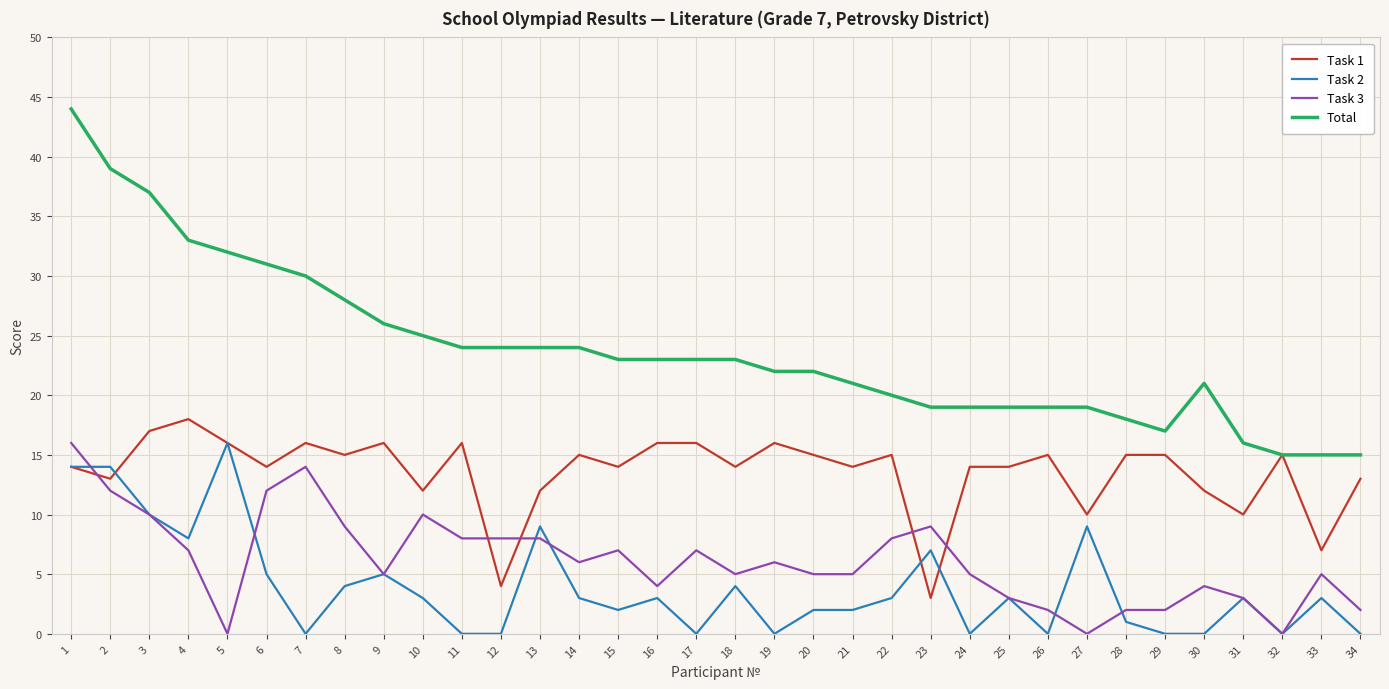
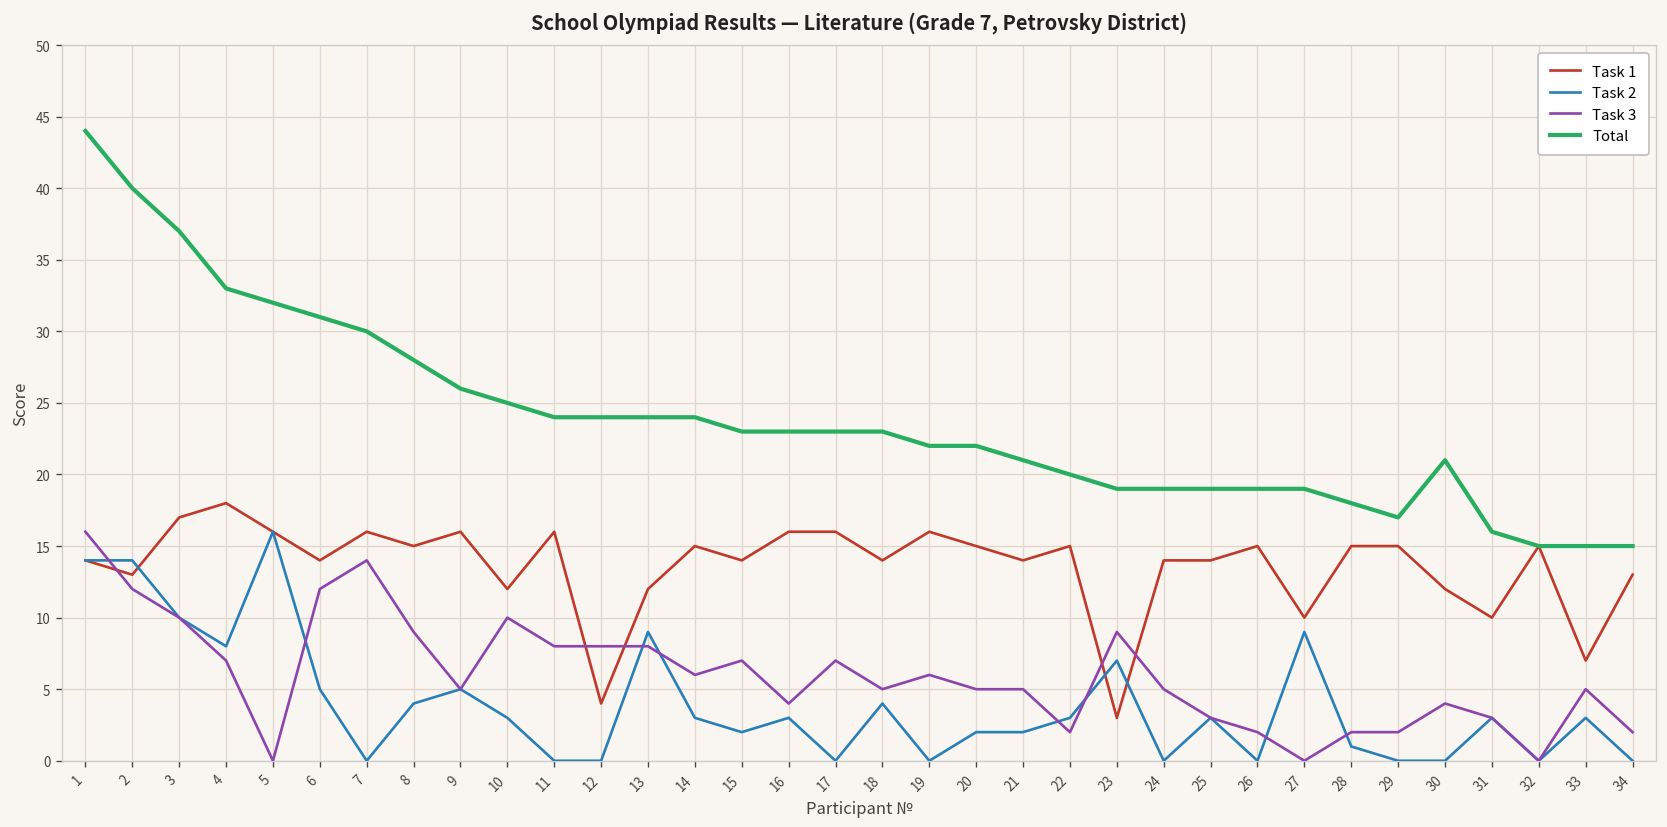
Total, 2: 39 -> 40
Task 3, 22: 8 -> 2
